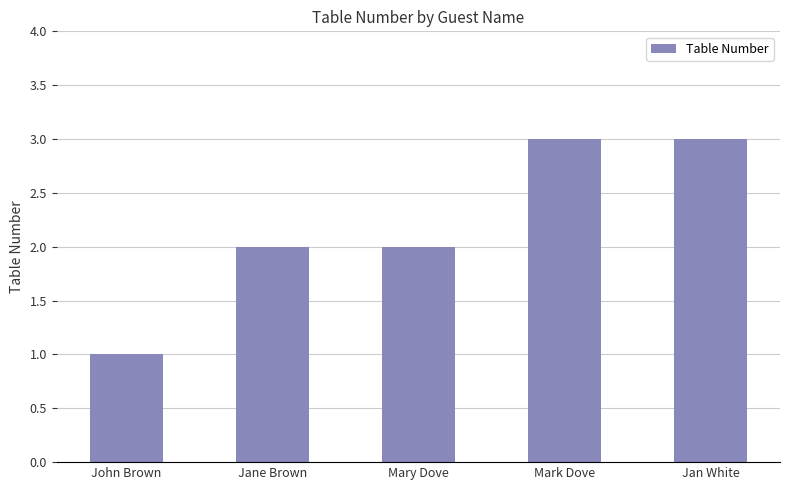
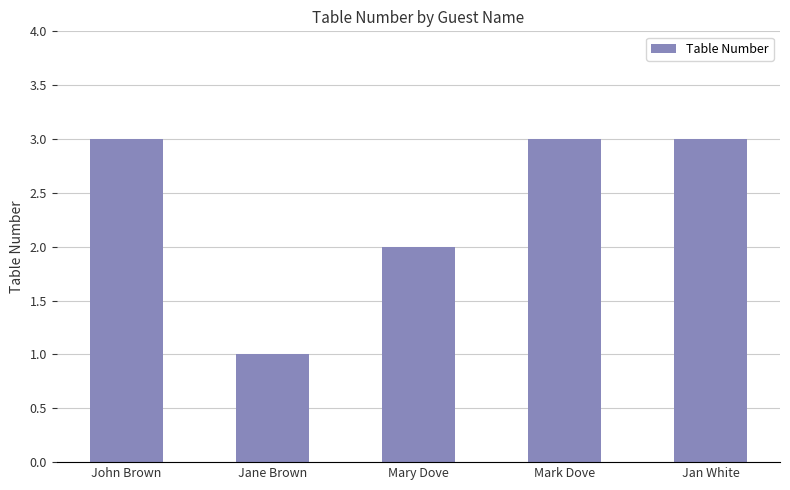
John Brown: 1 -> 3
Jane Brown: 2 -> 1
